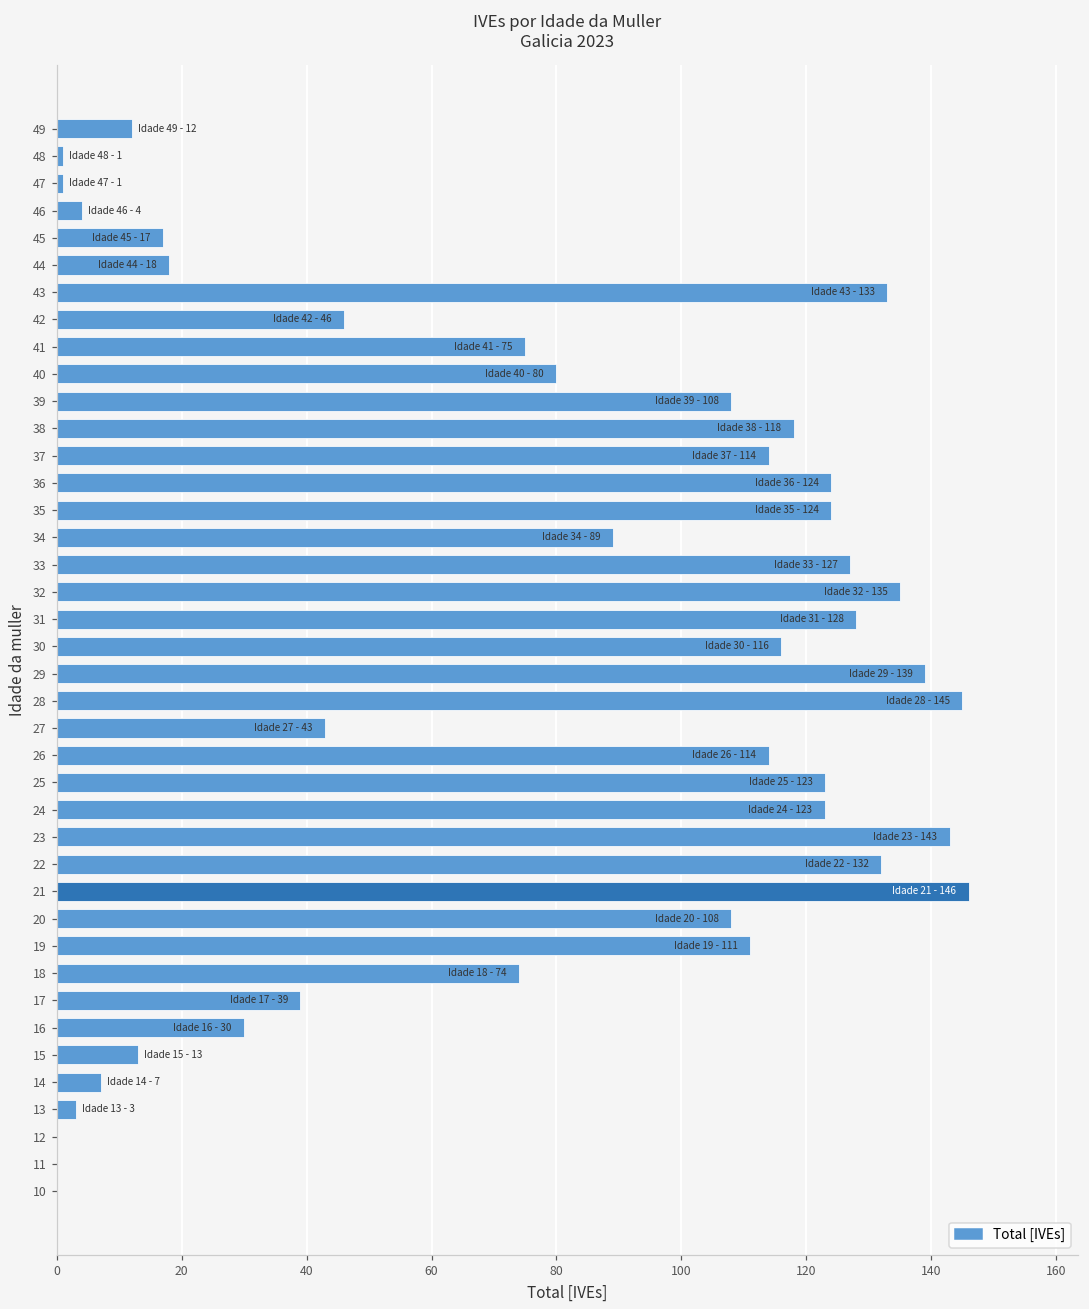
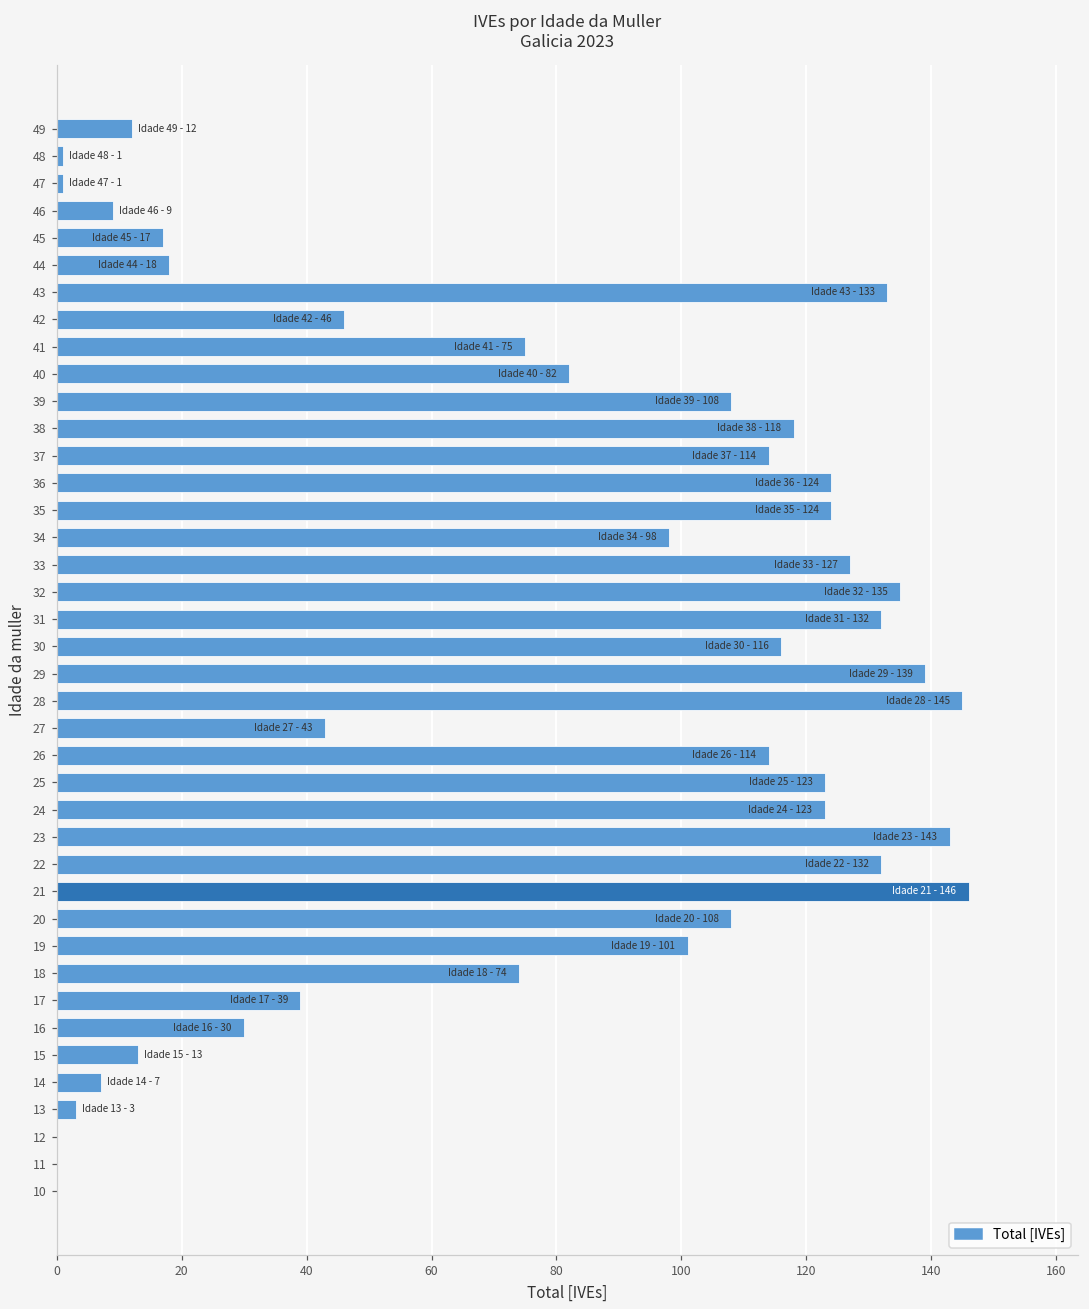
46: 4 -> 9
40: 80 -> 82
34: 89 -> 98
31: 128 -> 132
19: 111 -> 101
